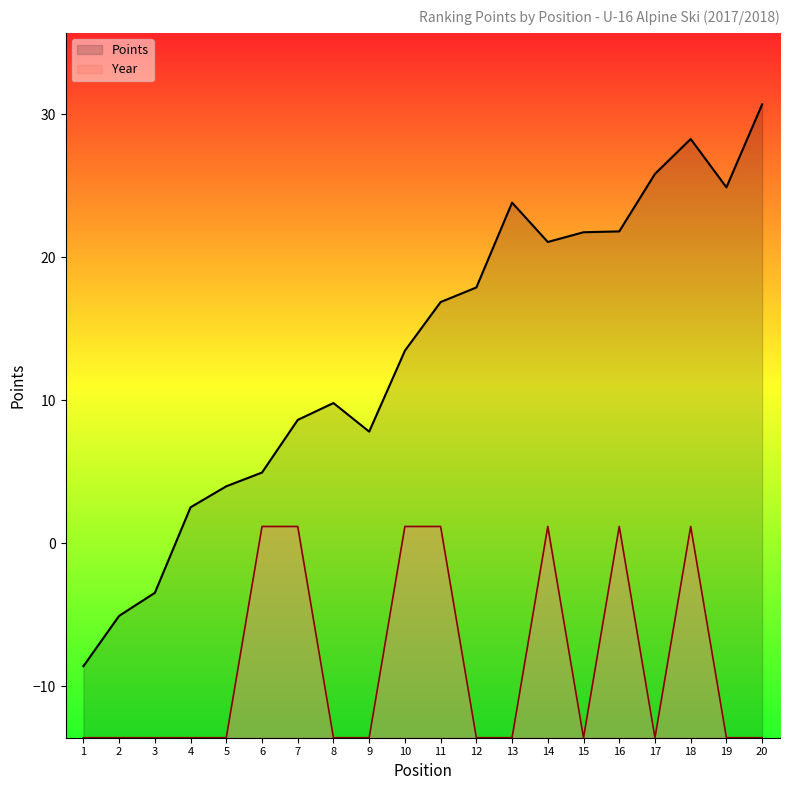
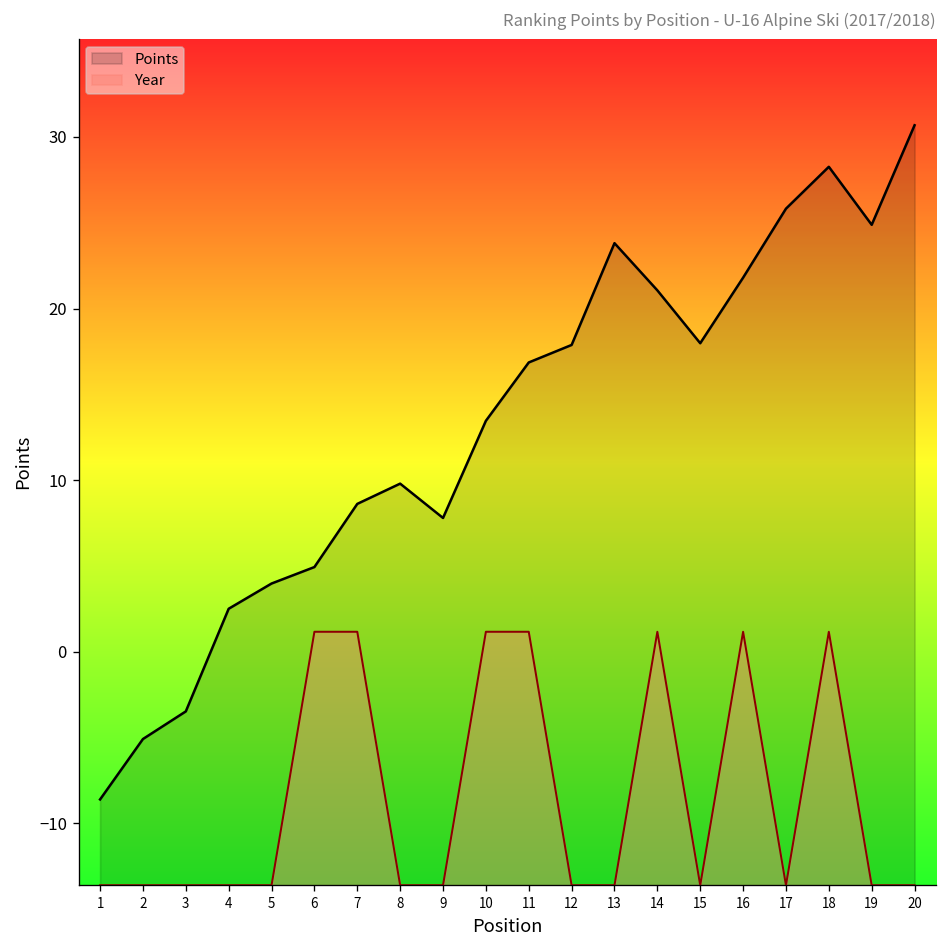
Points, 15: 21.7 -> 18.0
